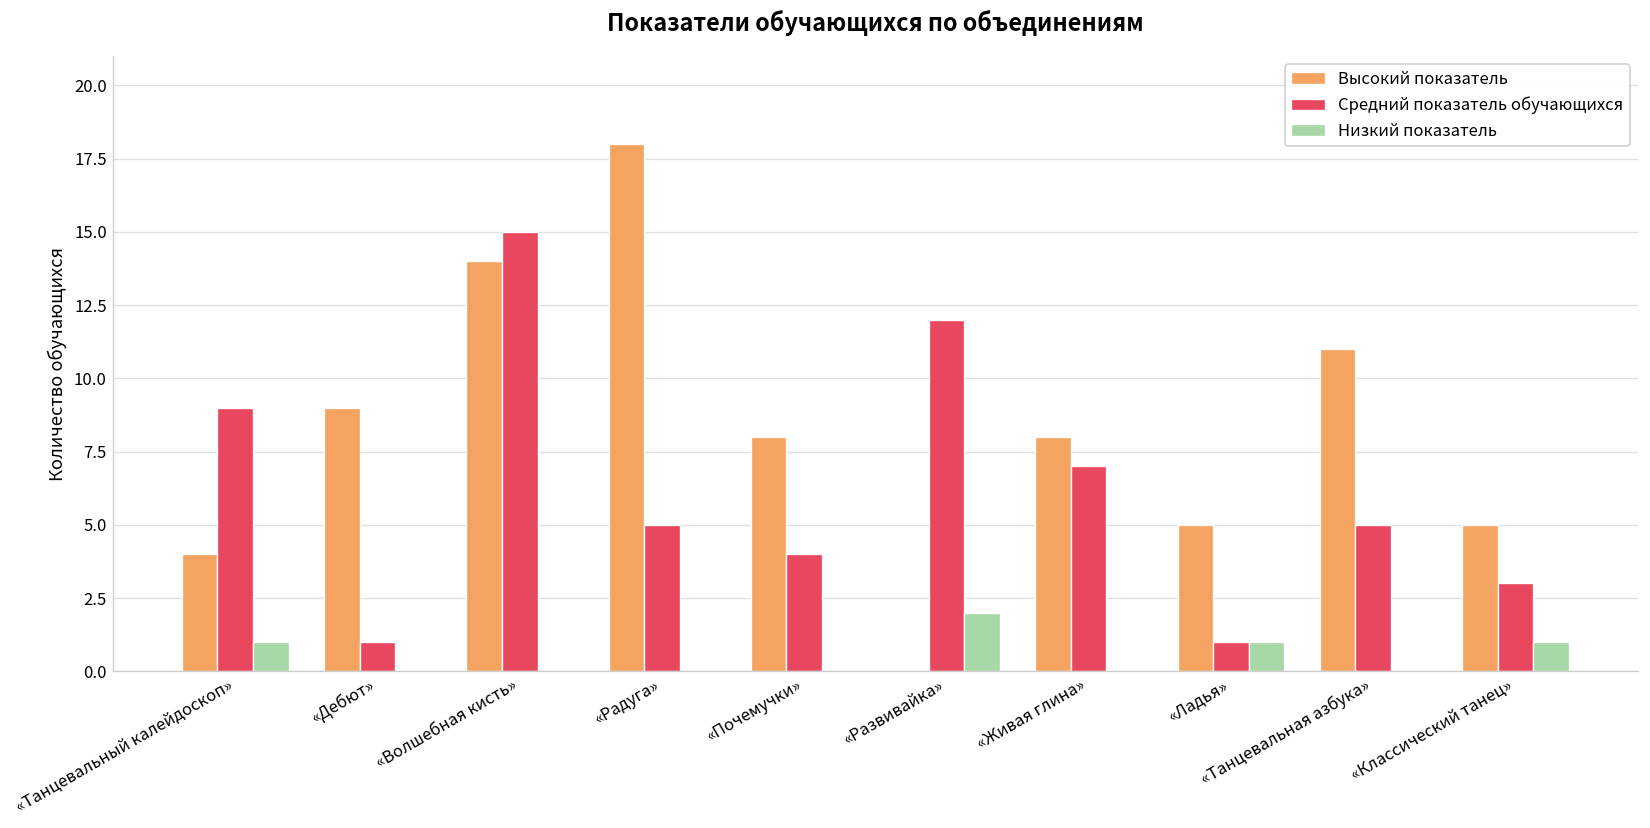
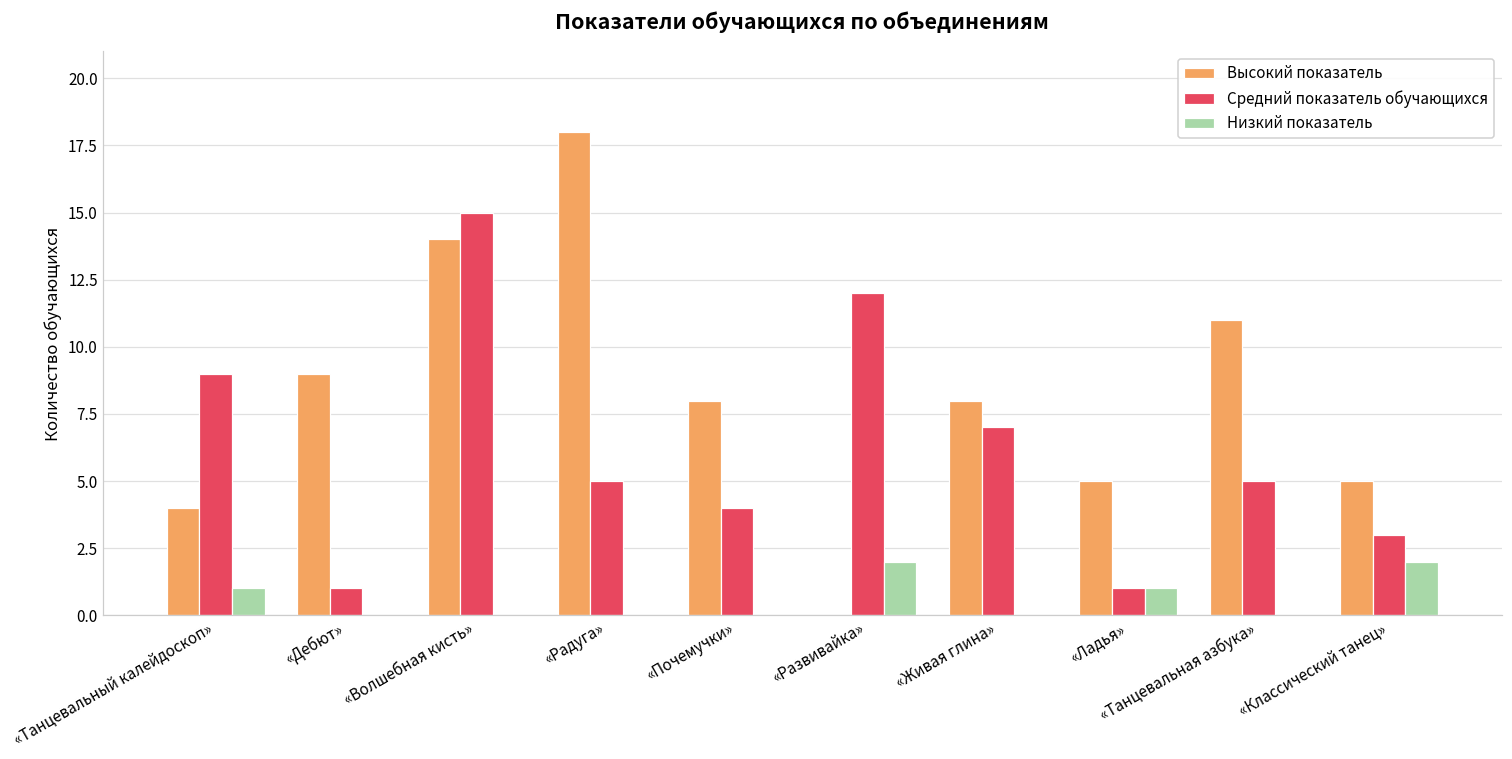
Низкий показатель, «Классический танец»: 1 -> 2
